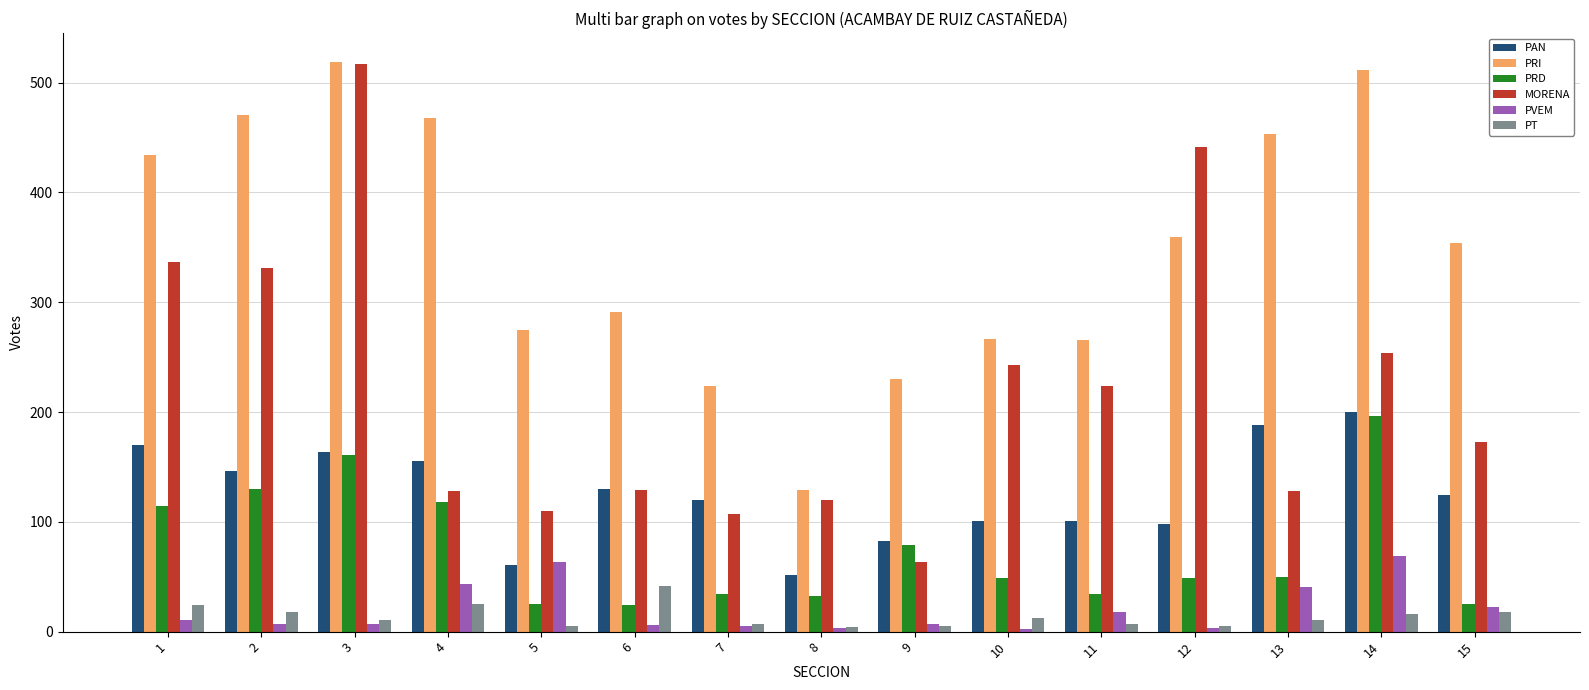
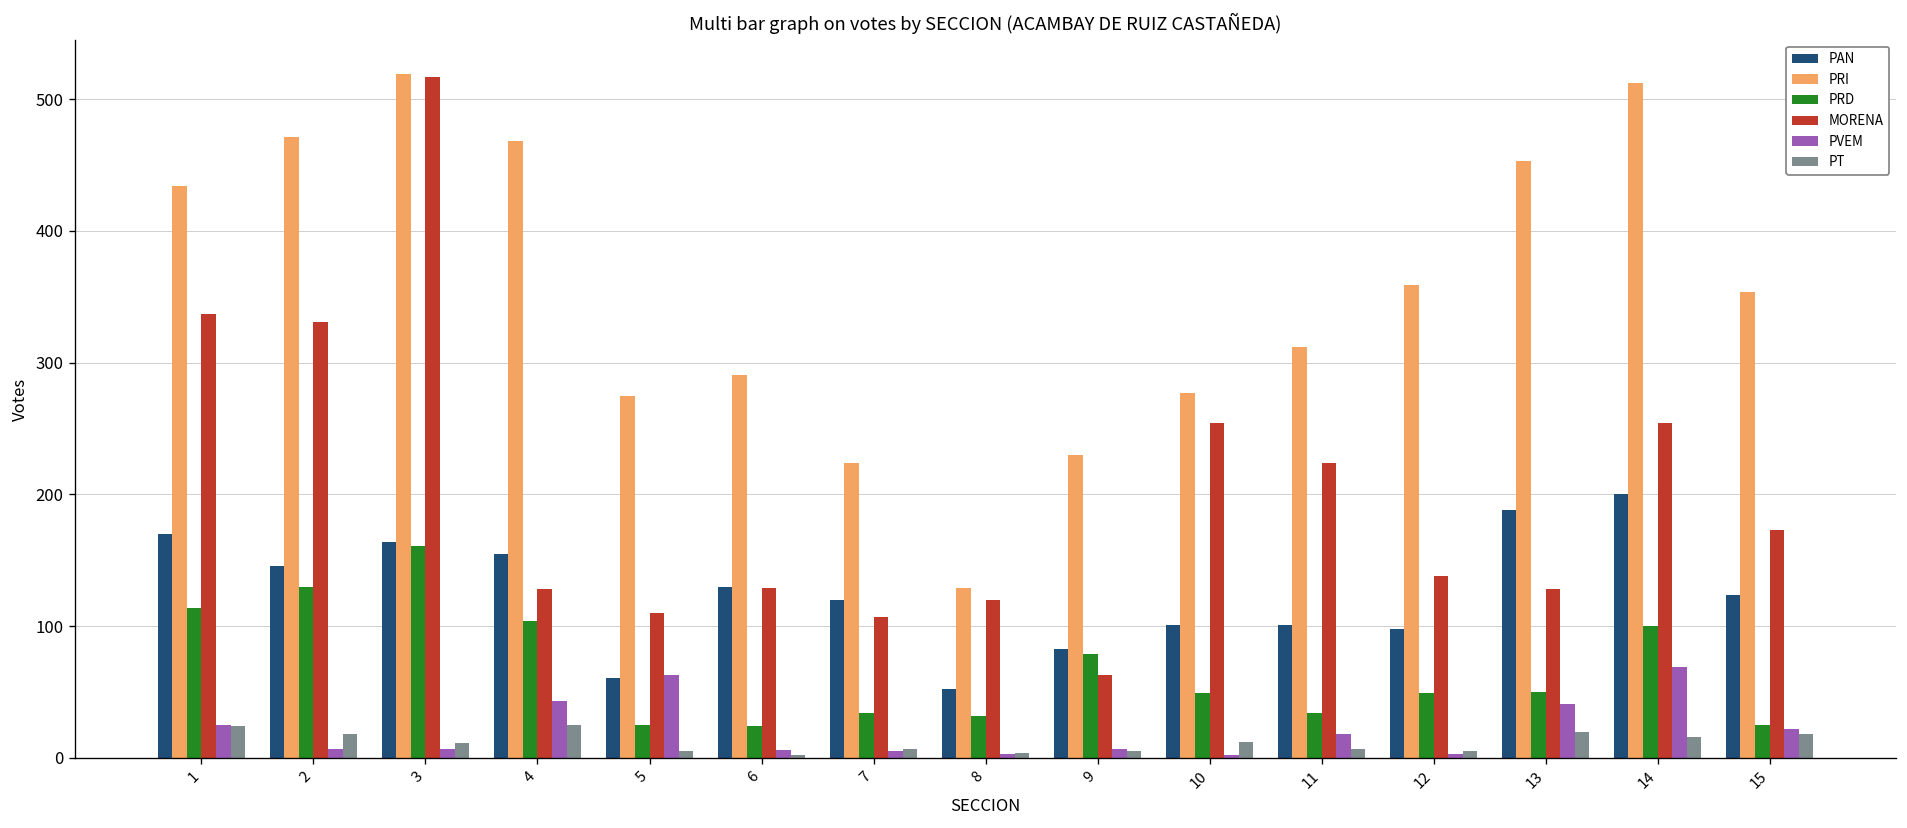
PVEM, 1: 11 -> 25
PRD, 4: 118 -> 104
PT, 6: 42 -> 2
PRI, 10: 267 -> 277
MORENA, 10: 243 -> 254
PRI, 11: 266 -> 312
MORENA, 12: 441 -> 138
PT, 13: 11 -> 20
PRD, 14: 196 -> 100
